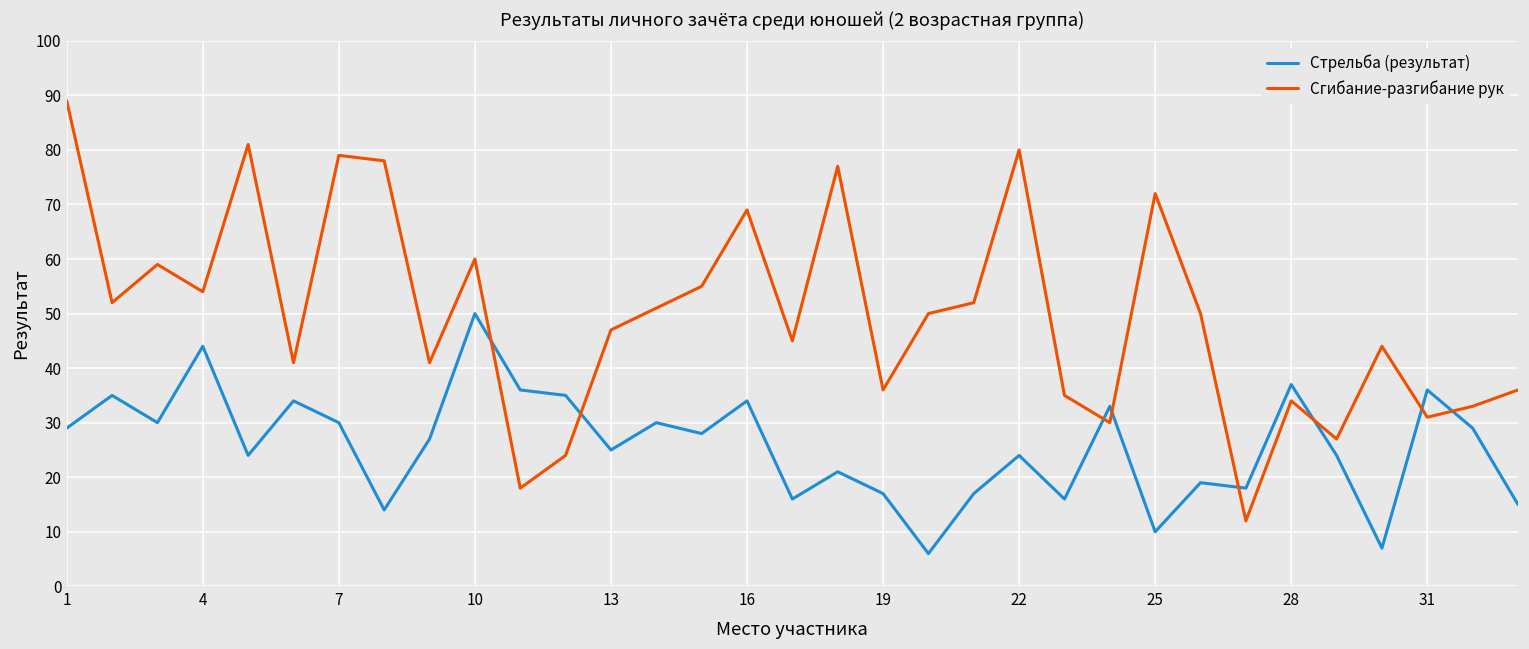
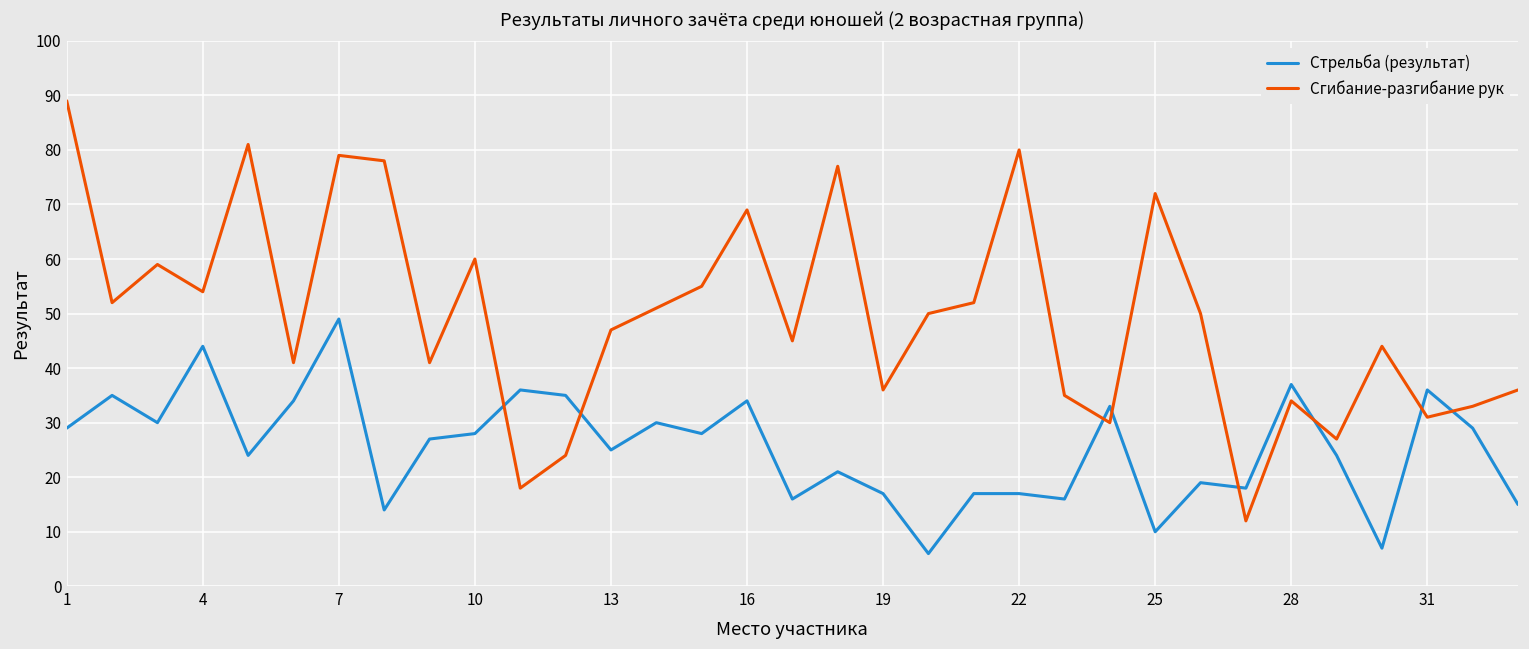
Стрельба (результат), 7: 30 -> 49
Стрельба (результат), 10: 50 -> 28
Стрельба (результат), 22: 24 -> 17
